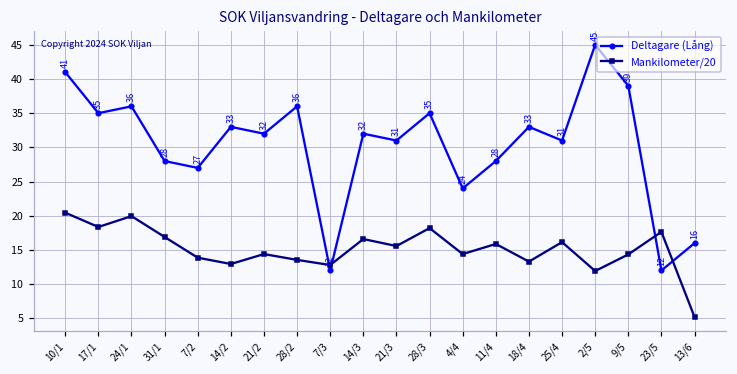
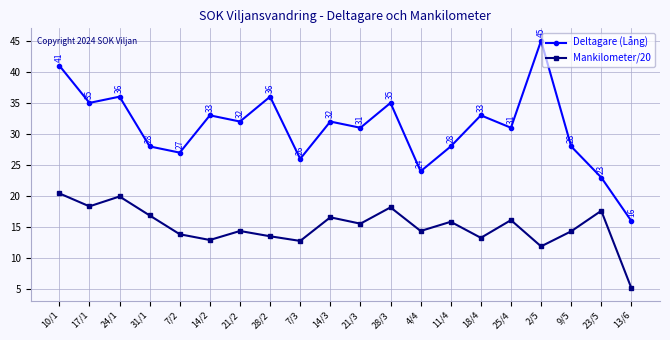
Deltagare (Lång), 7/3: 12 -> 26
Deltagare (Lång), 9/5: 39 -> 28
Deltagare (Lång), 23/5: 12 -> 23
